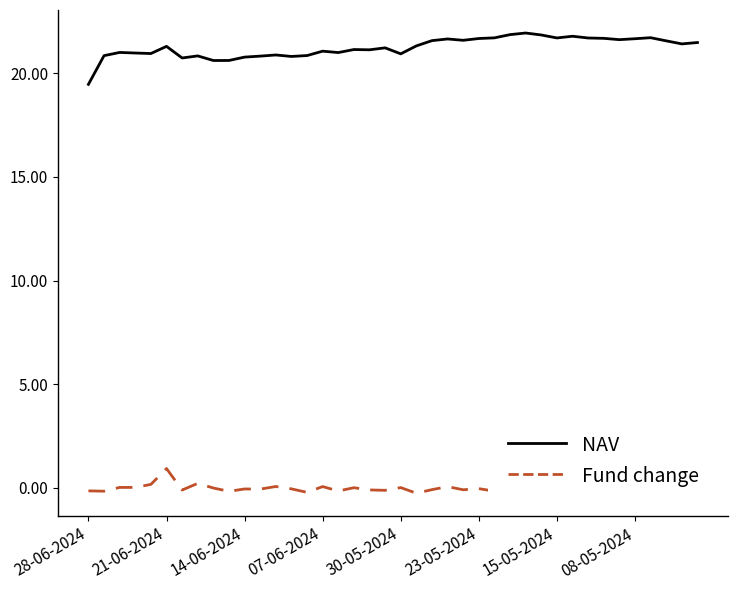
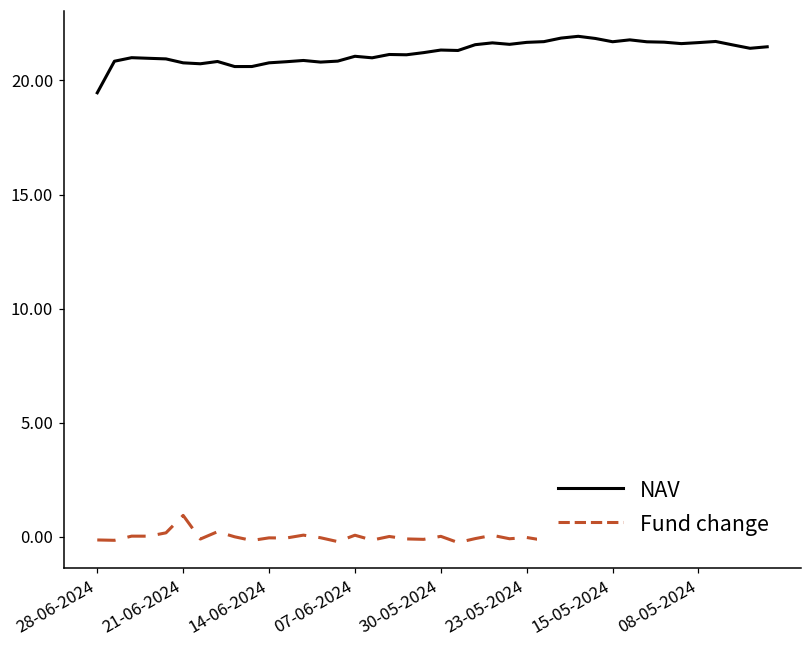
NAV, 21-06-2024: 21.3 -> 20.8
NAV, 30-05-2024: 20.9 -> 21.3
